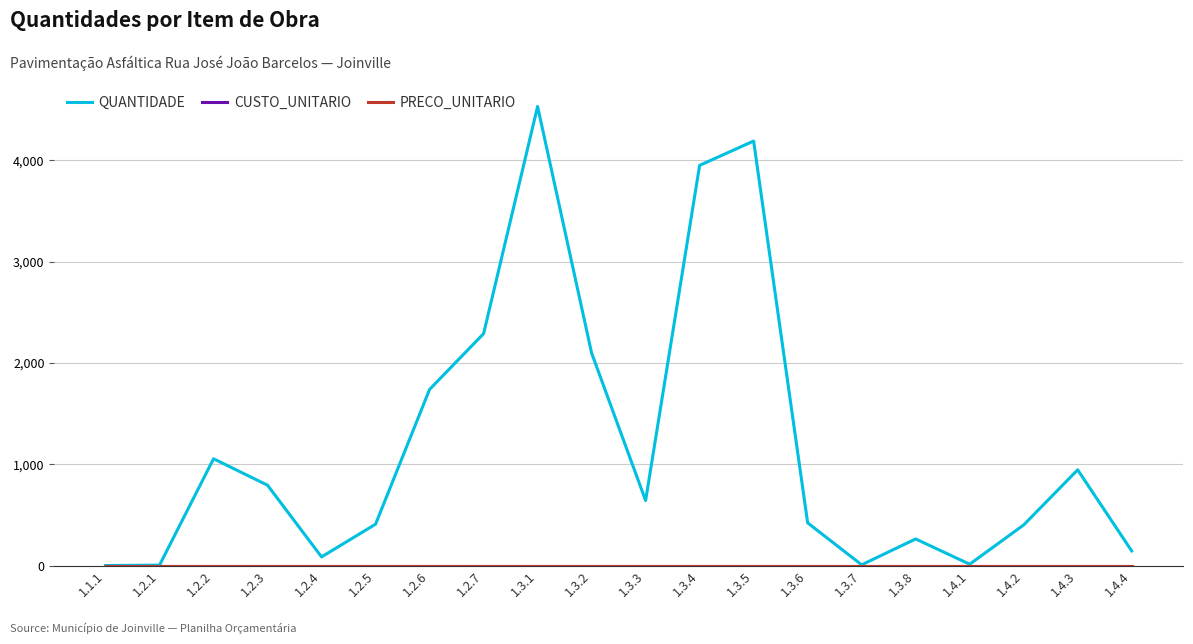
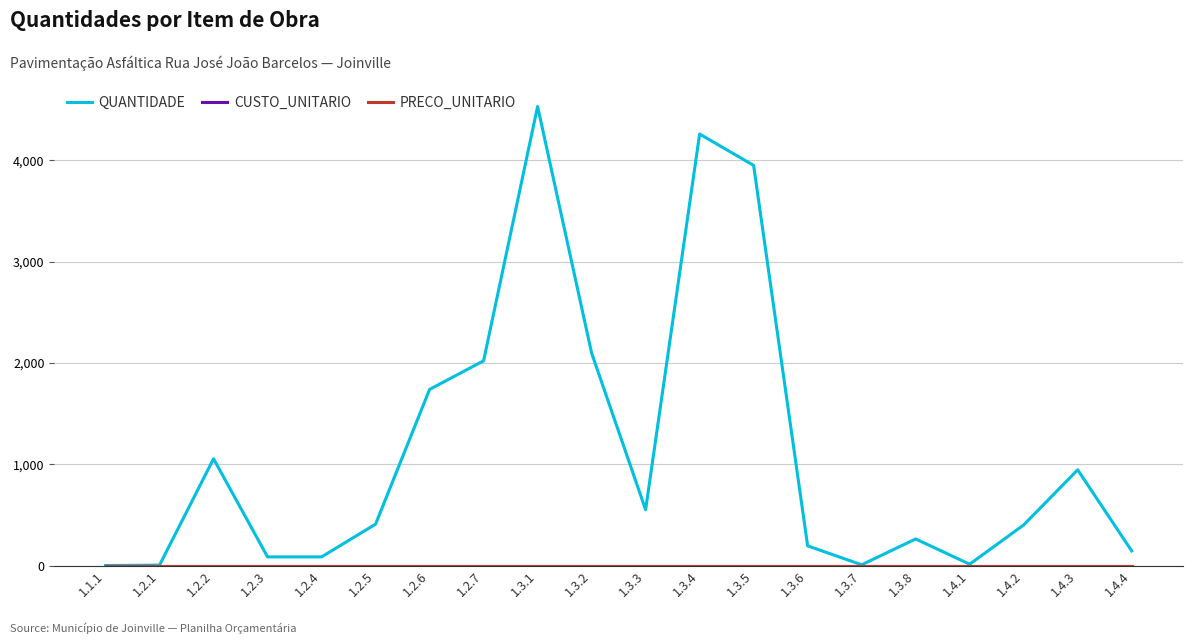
QUANTIDADE, 1.2.3: 800 -> 90
QUANTIDADE, 1.2.7: 2,290 -> 2,020
QUANTIDADE, 1.3.3: 640 -> 550
QUANTIDADE, 1.3.4: 3,950 -> 4,260
QUANTIDADE, 1.3.5: 4,190 -> 3,950
QUANTIDADE, 1.3.6: 420 -> 200
